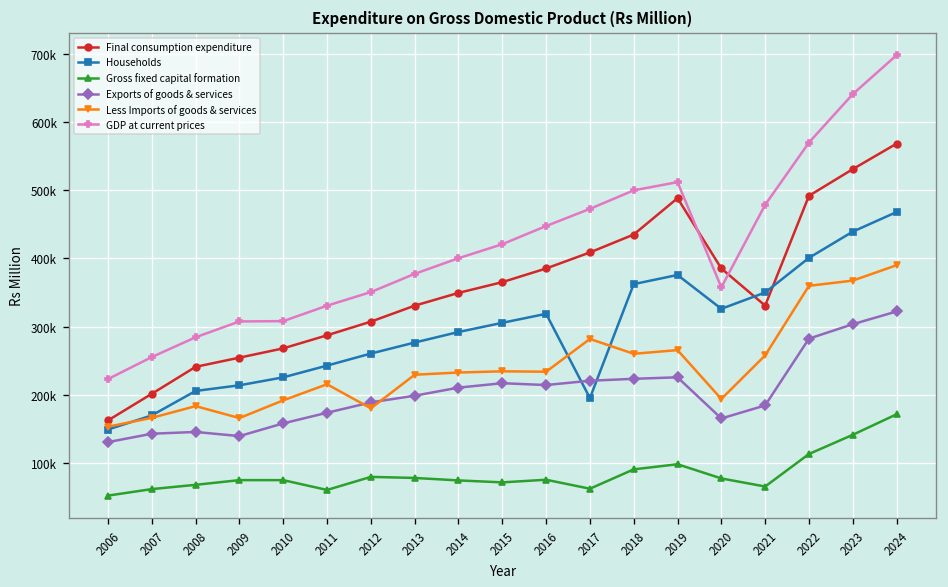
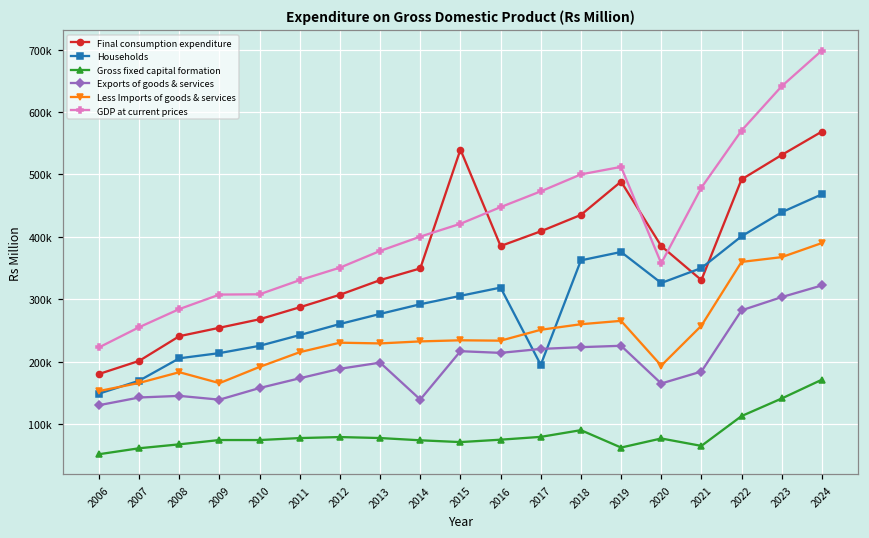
Final consumption expenditure, 2006: 160000 -> 180000
Gross fixed capital formation, 2011: 60000 -> 80000
Less Imports of goods & services, 2012: 180000 -> 230000
Exports of goods & services, 2014: 210000 -> 140000
Final consumption expenditure, 2015: 370000 -> 540000
Gross fixed capital formation, 2017: 60000 -> 80000
Less Imports of goods & services, 2017: 280000 -> 250000
Gross fixed capital formation, 2019: 100000 -> 60000
